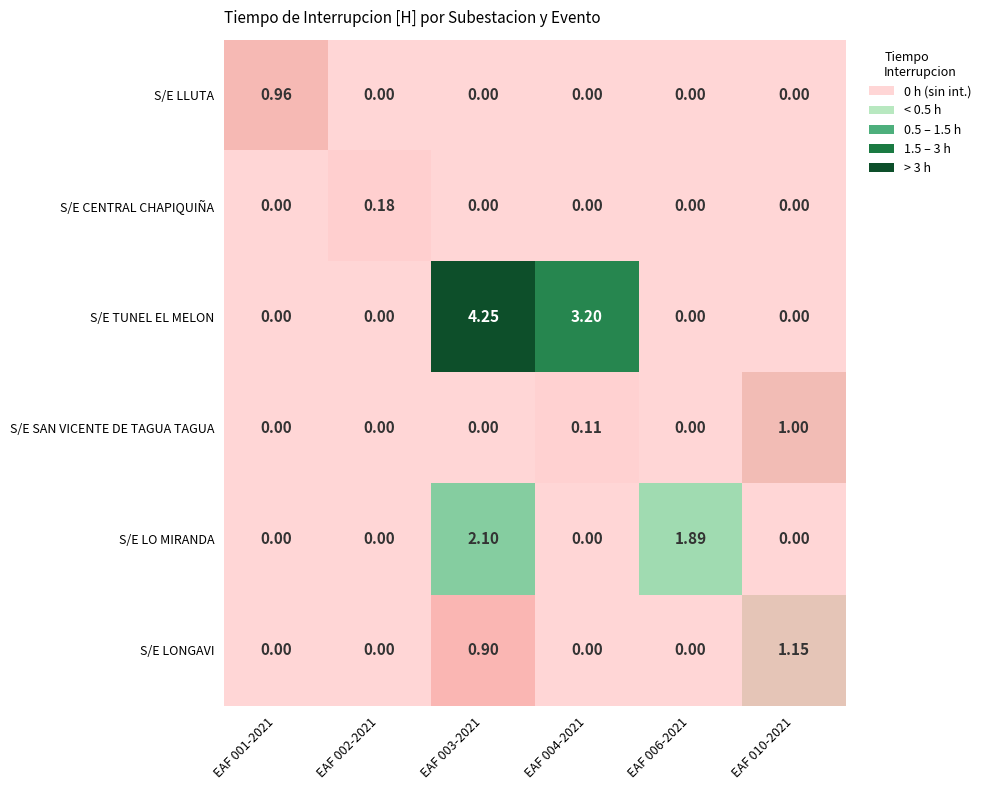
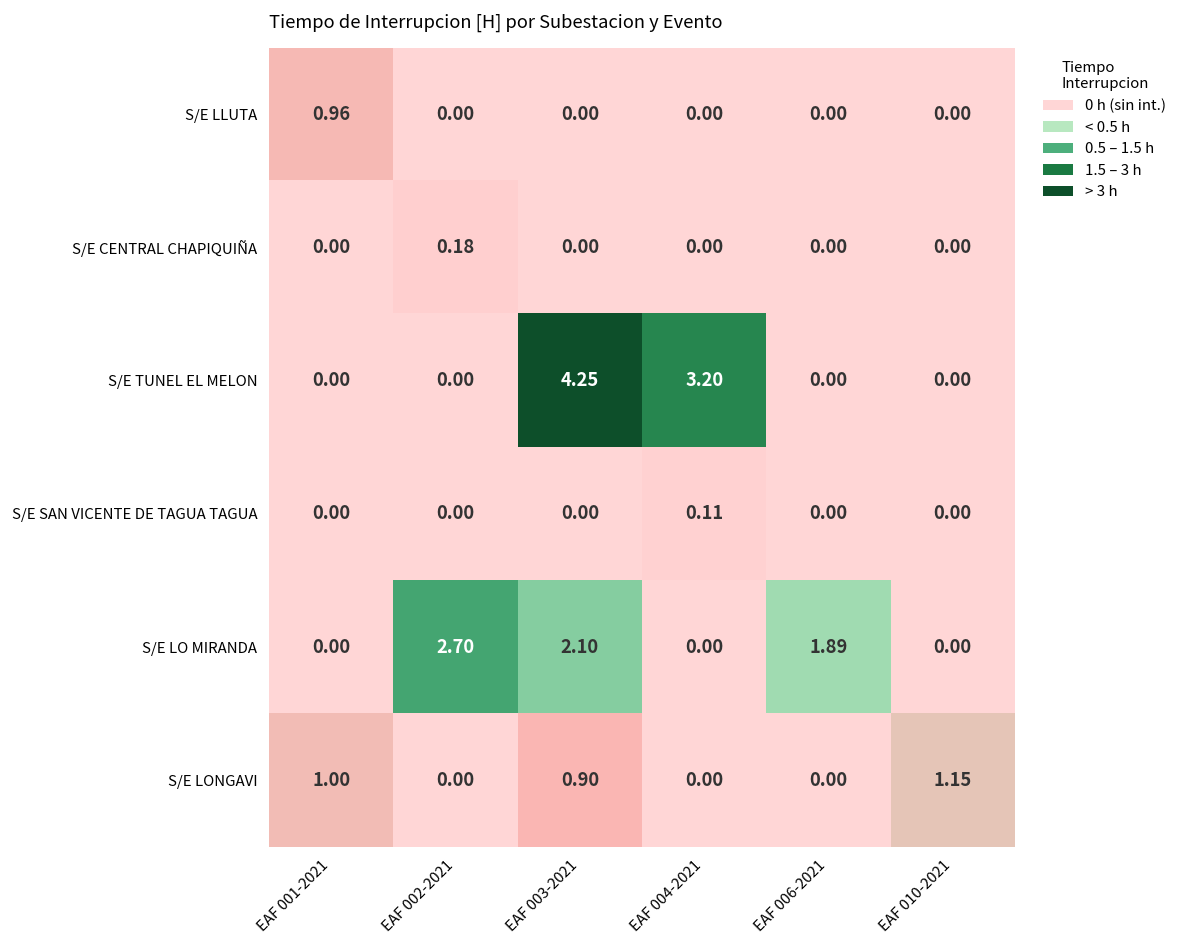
S/E SAN VICENTE DE TAGUA TAGUA, EAF 010-2021: 1.00 -> 0.00
S/E LO MIRANDA, EAF 002-2021: 0.00 -> 2.70
S/E LONGAVI, EAF 001-2021: 0.00 -> 1.00
